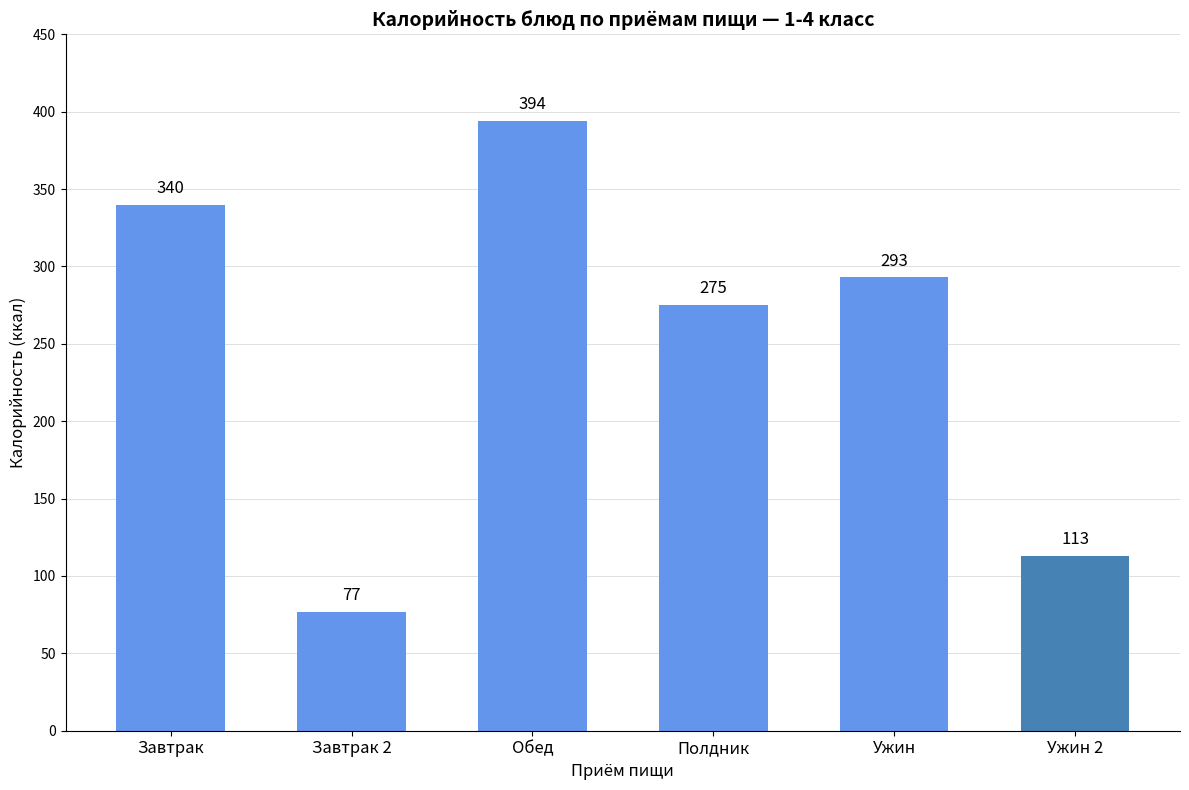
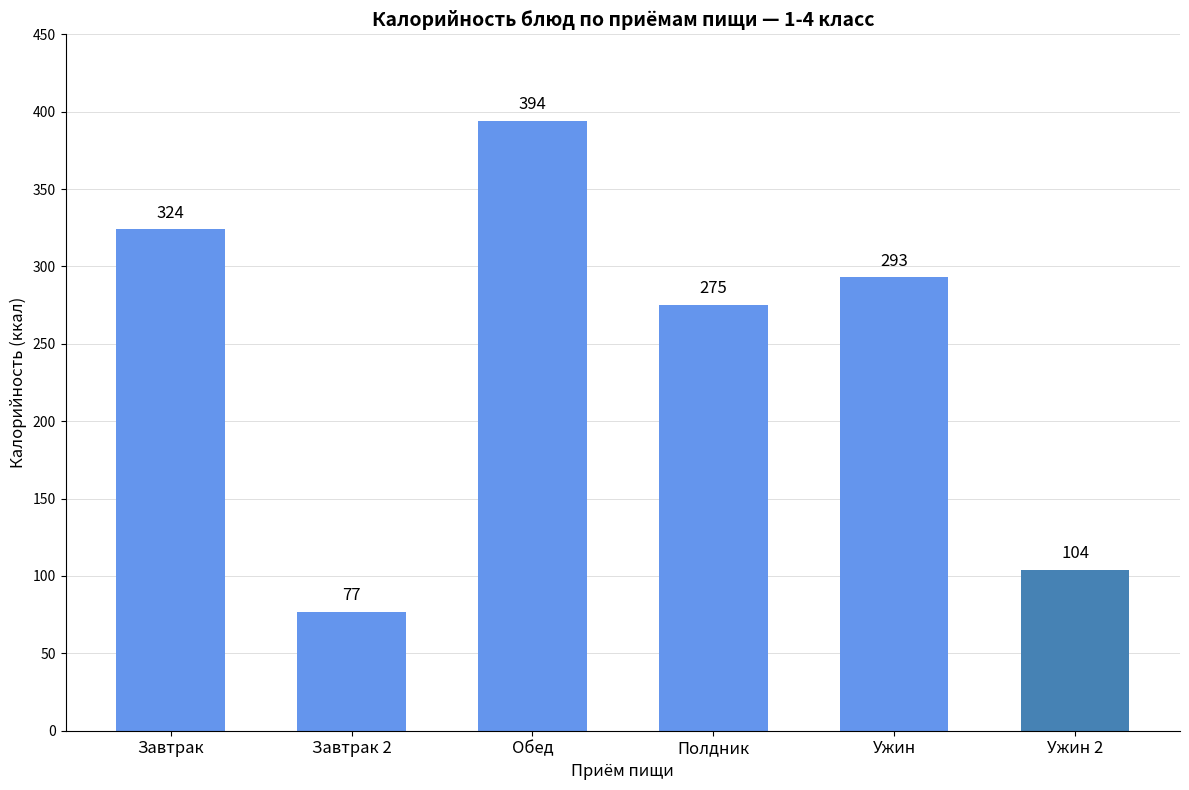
Завтрак: 340 -> 324
Ужин 2: 113 -> 104
